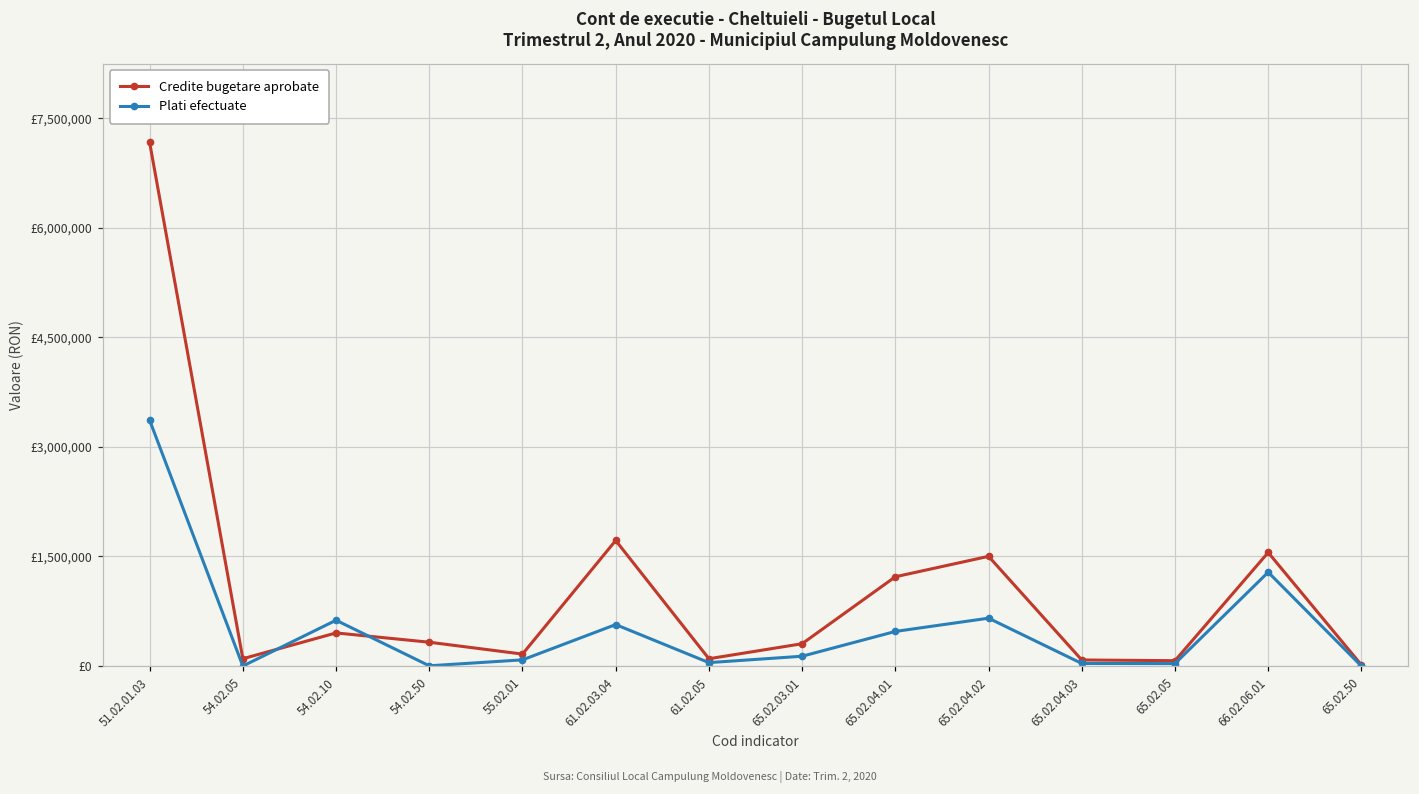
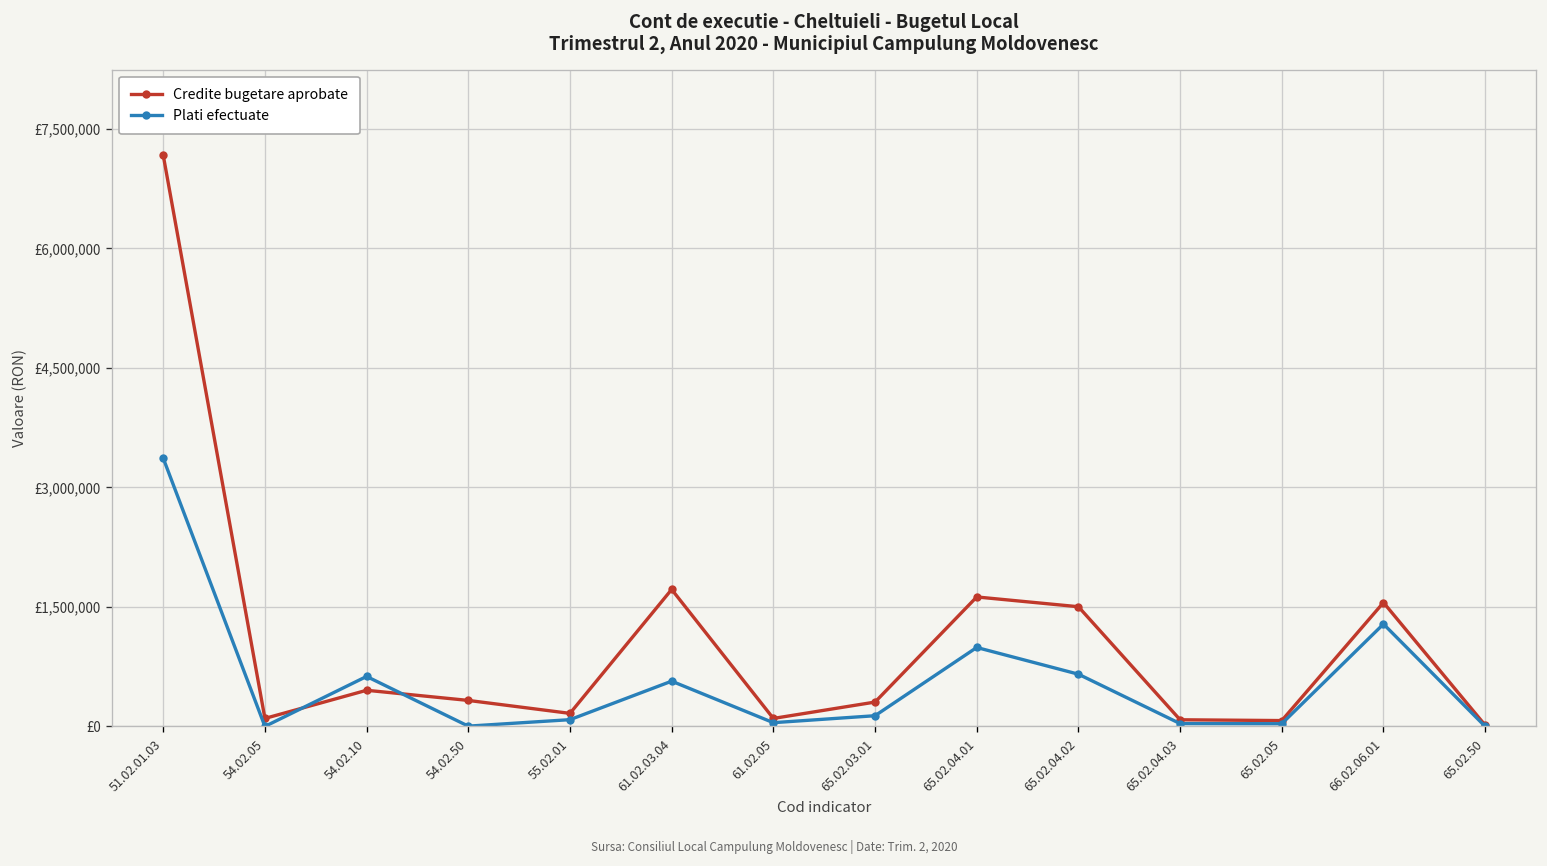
Credite bugetare aprobate, 65.02.04.01: £1,200,000 -> £1,600,000
Plati efectuate, 65.02.04.01: £500,000 -> £1,000,000
